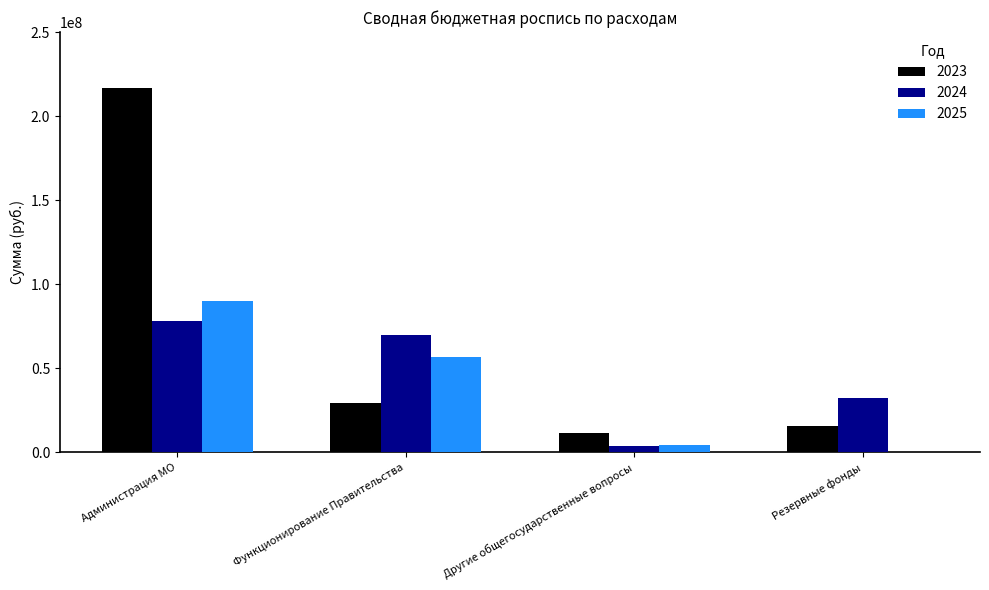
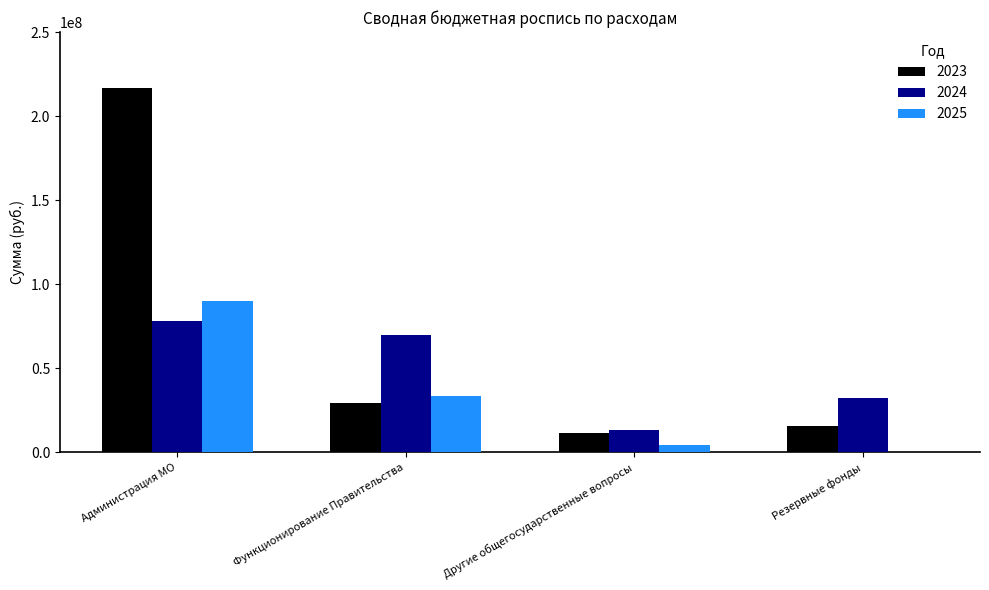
2025, Функционирование Правительства: 57000000 -> 33000000
2024, Другие общегосударственные вопросы: 4000000 -> 13000000
